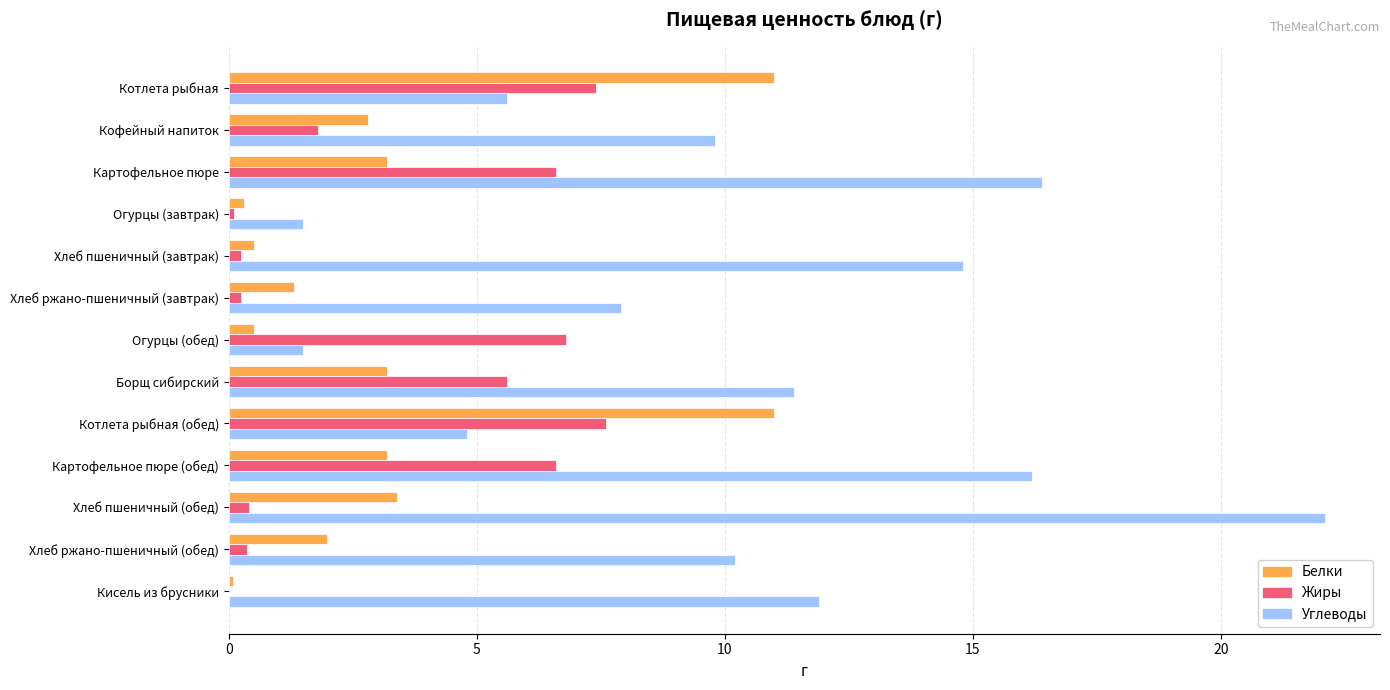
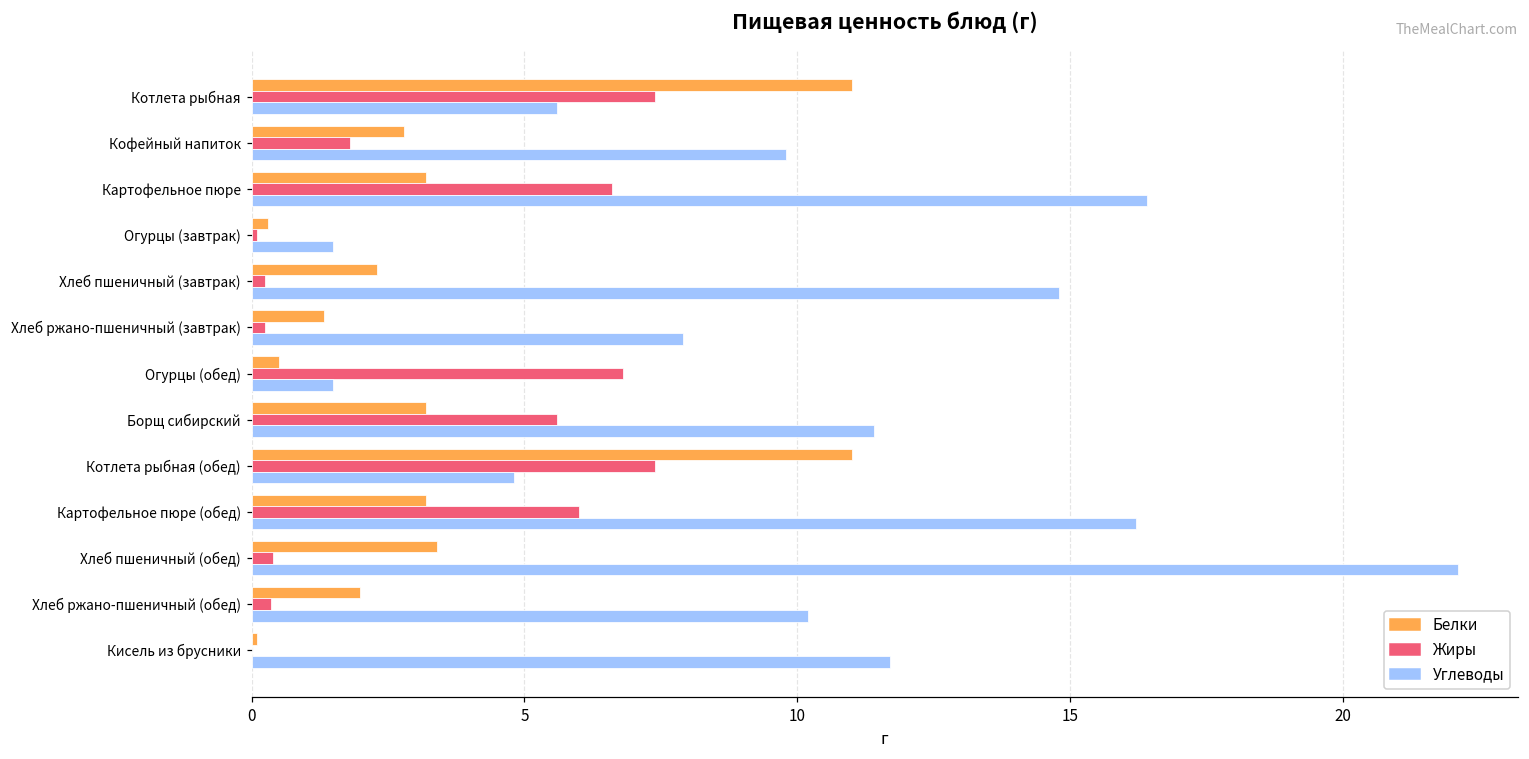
Белки, Хлеб пшеничный (завтрак): 0.5 -> 2.3
Жиры, Котлета рыбная (обед): 7.6 -> 7.4
Жиры, Картофельное пюре (обед): 6.6 -> 6.0
Углеводы, Кисель из брусники: 11.9 -> 11.7
